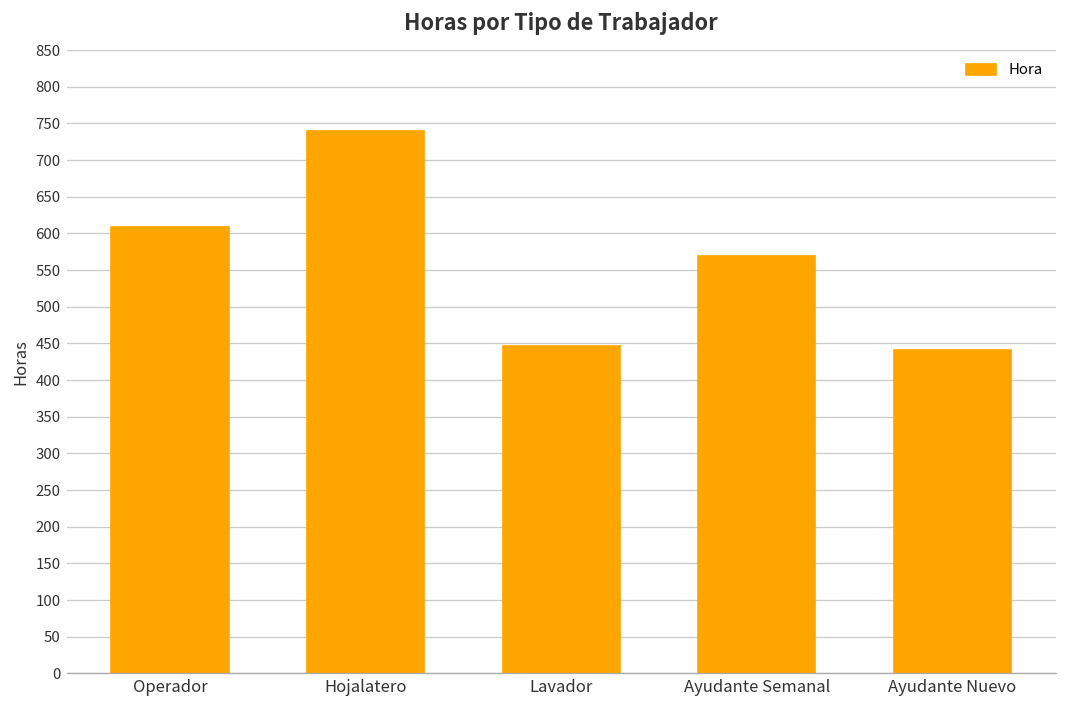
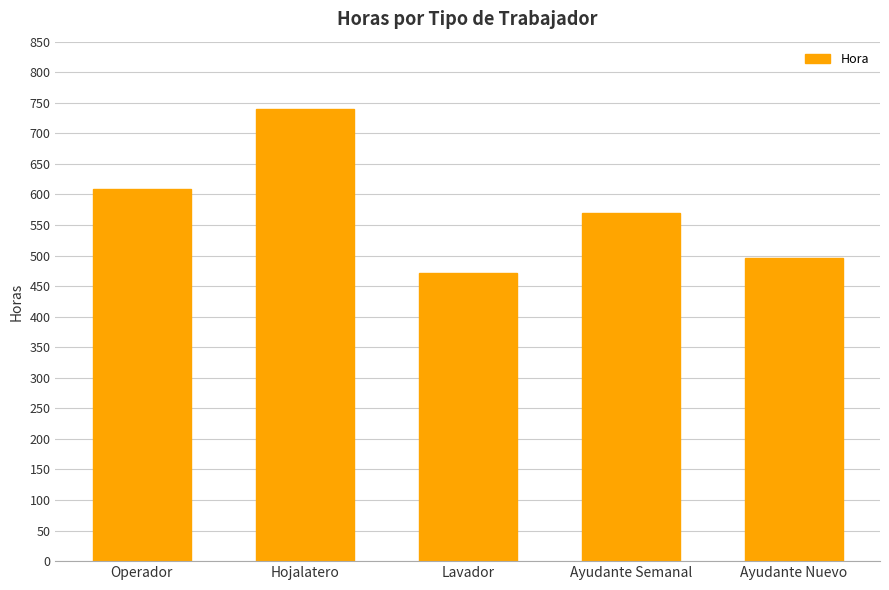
Lavador: 450 -> 470
Ayudante Nuevo: 440 -> 500
